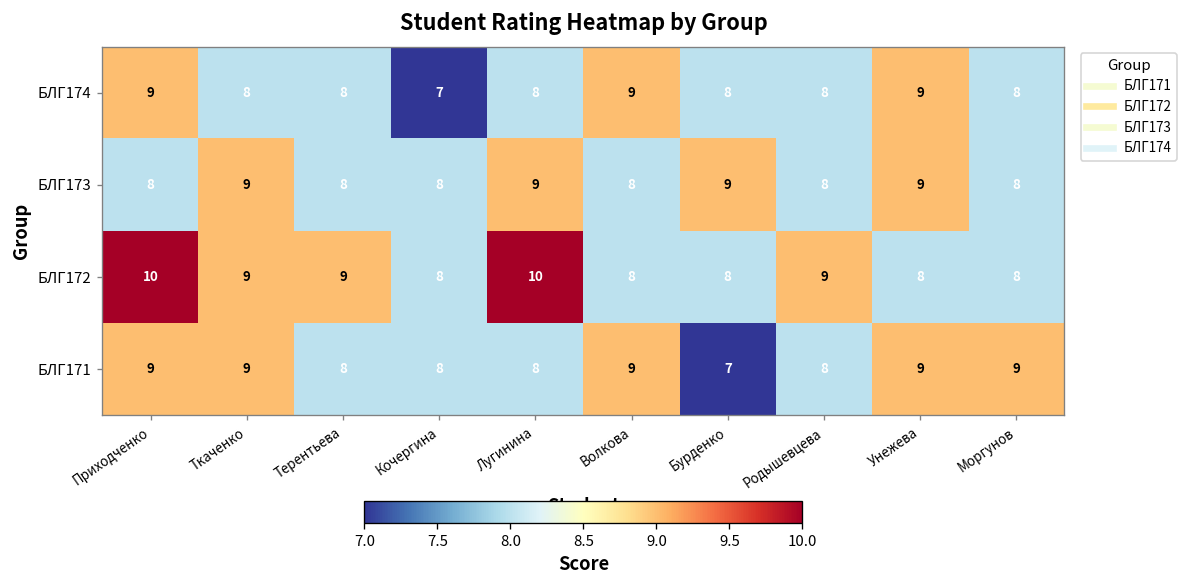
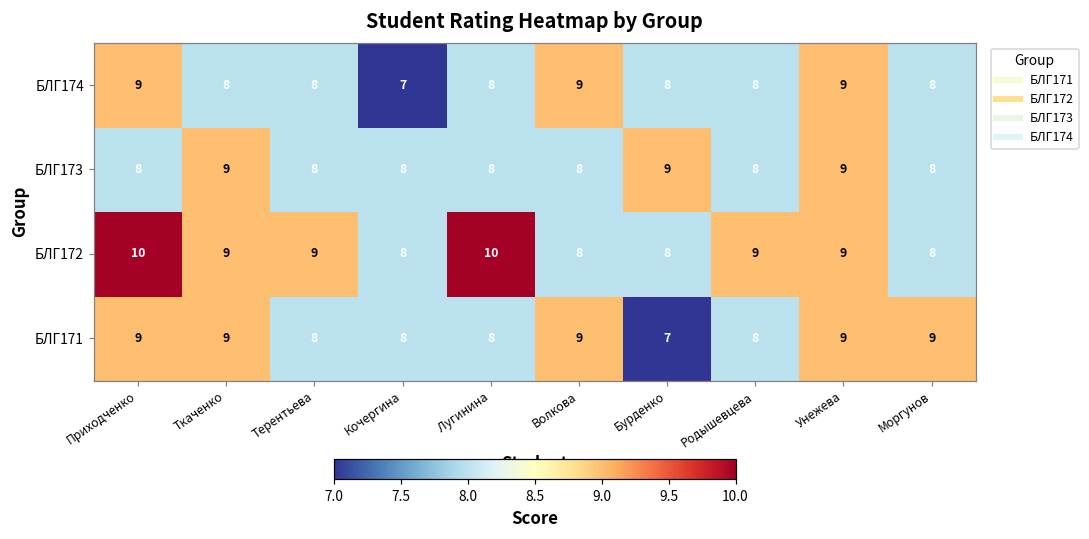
БЛГ173, Лугинина: 9 -> 8
БЛГ172, Унежева: 8 -> 9
